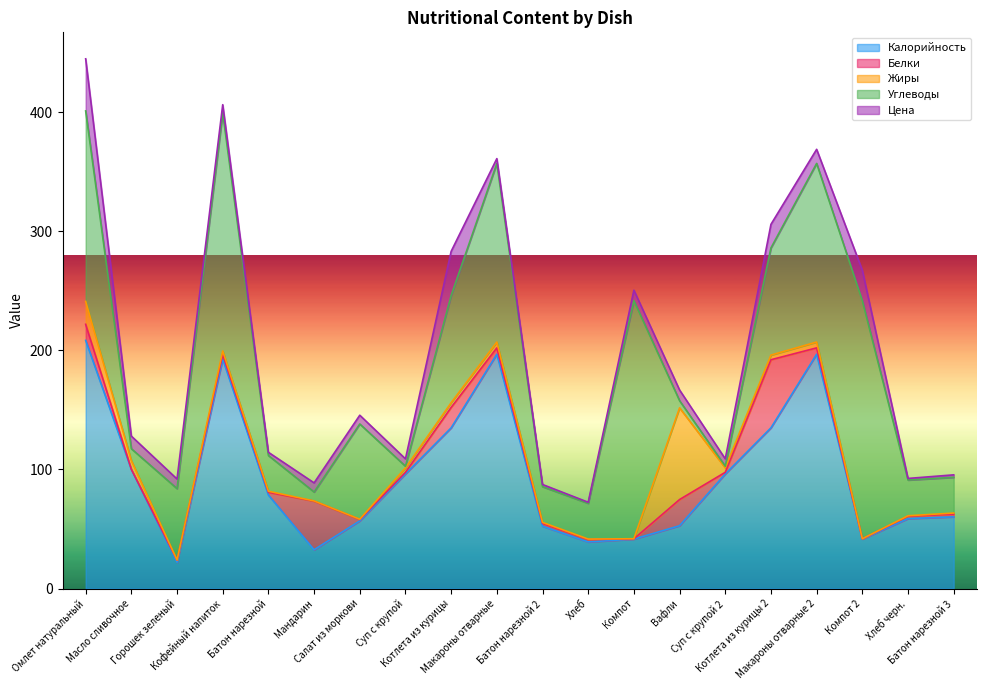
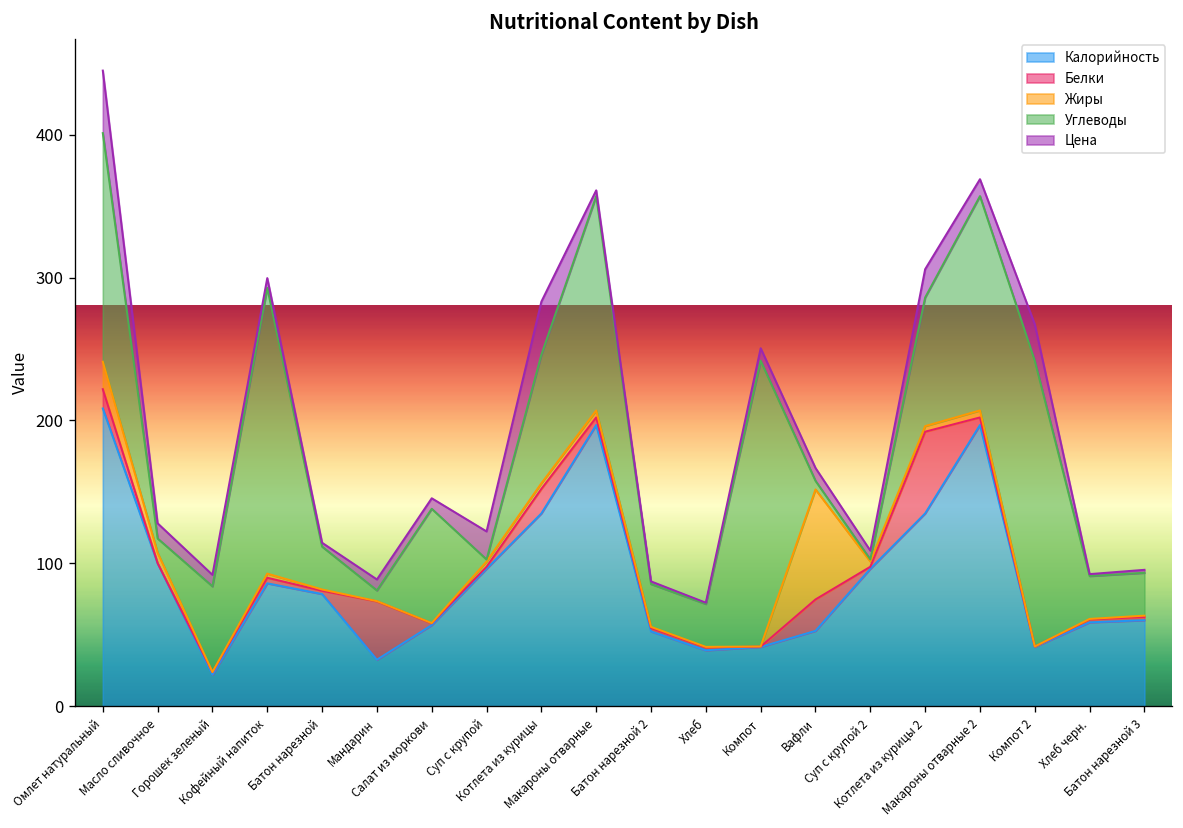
Калорийность, Кофейный напиток: 193 -> 86
Цена, Суп с крупой: 6 -> 20
